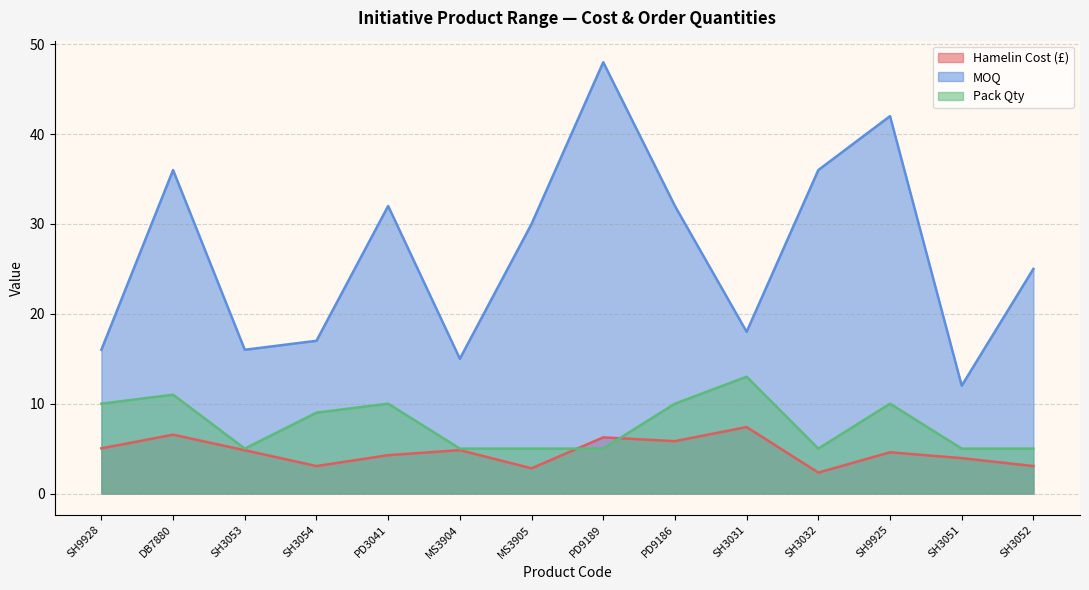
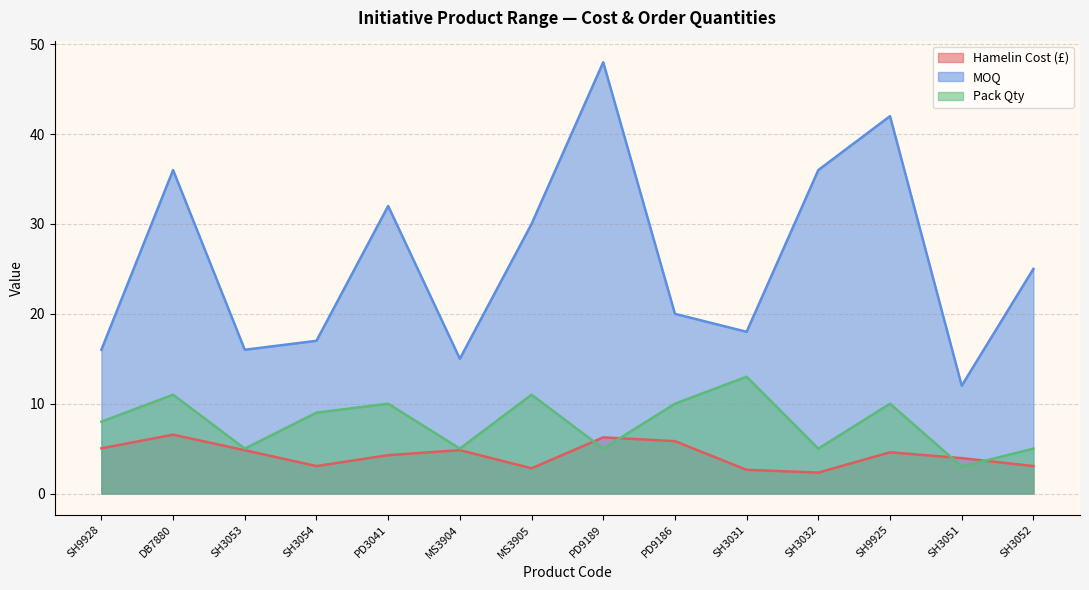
Pack Qty, SH9928: 10 -> 8
Pack Qty, MS3905: 5 -> 11
MOQ, PD9186: 32 -> 20
Hamelin Cost (£), SH3031: 7 -> 3
Pack Qty, SH3051: 5 -> 3
